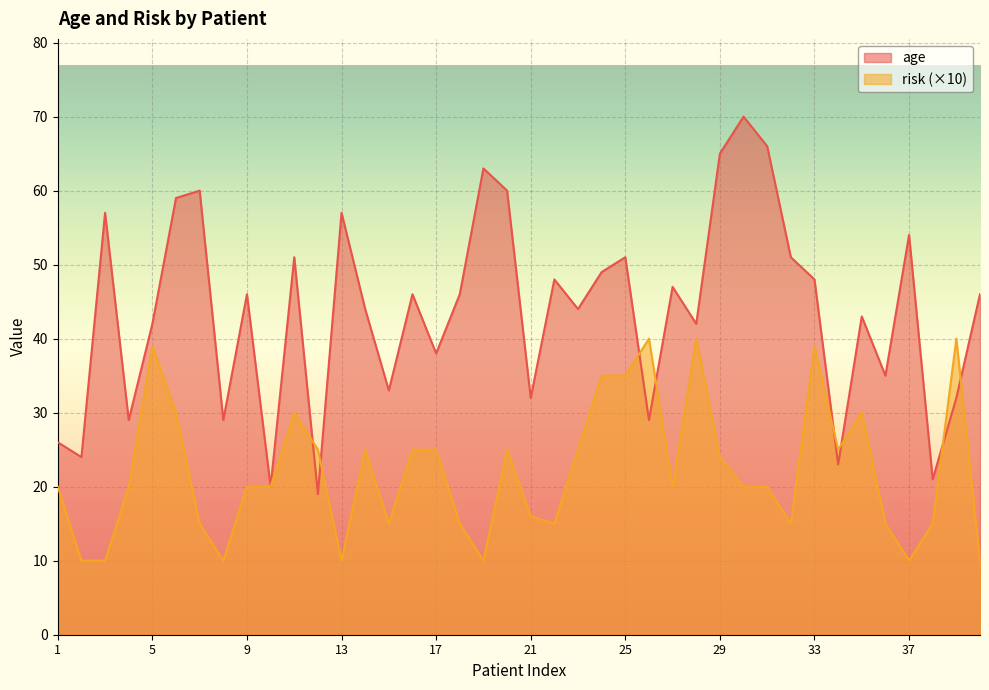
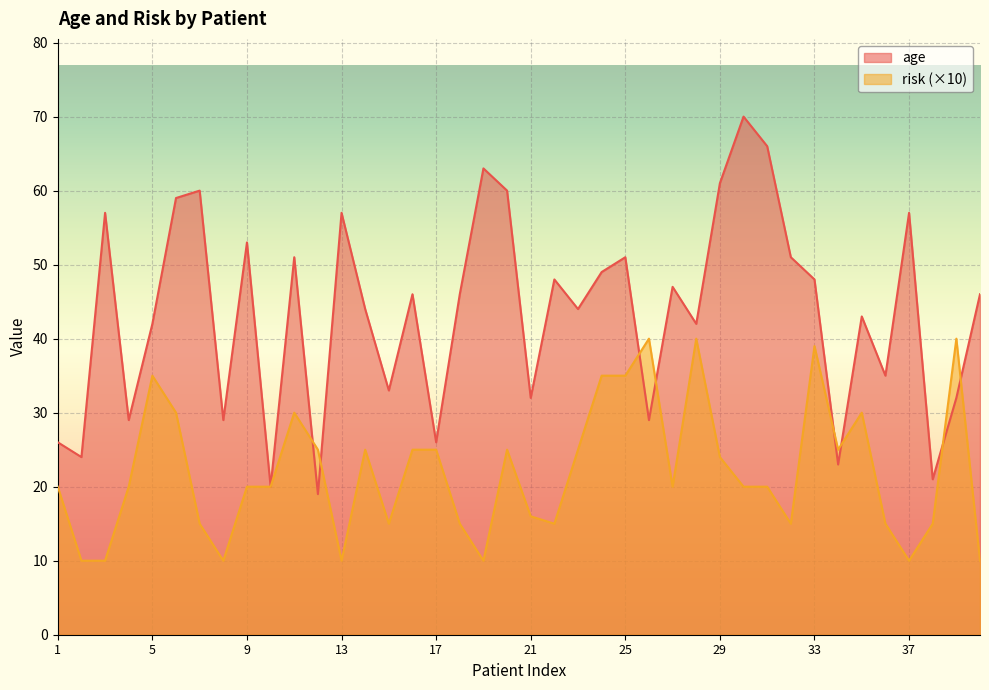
risk (×10), 5: 39 -> 35
age, 9: 46 -> 53
age, 17: 38 -> 26
age, 29: 65 -> 61
age, 37: 54 -> 57
